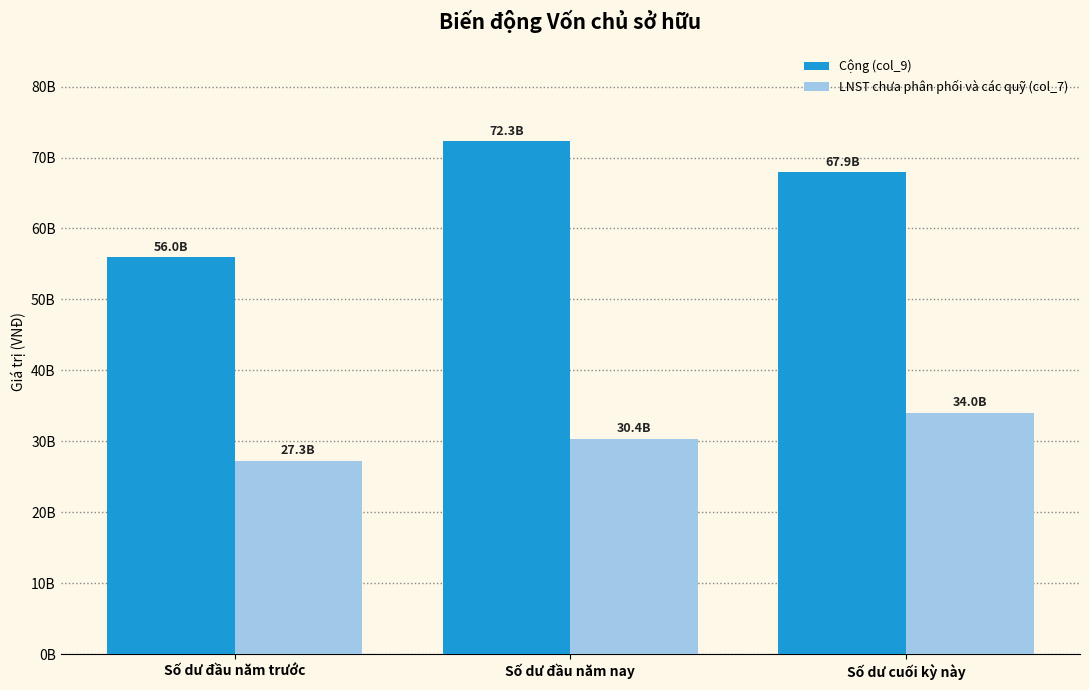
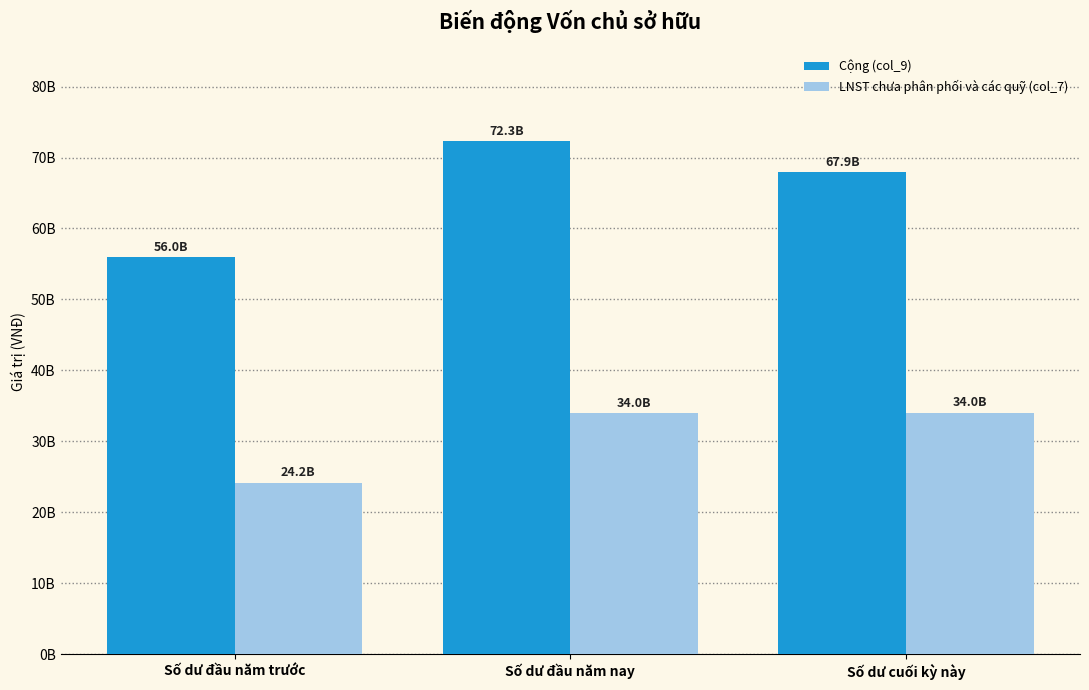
LNST chưa phân phối và các quỹ (col_7), Số dư đầu năm trước: 27.3B -> 24.2B
LNST chưa phân phối và các quỹ (col_7), Số dư đầu năm nay: 30.4B -> 34.0B
